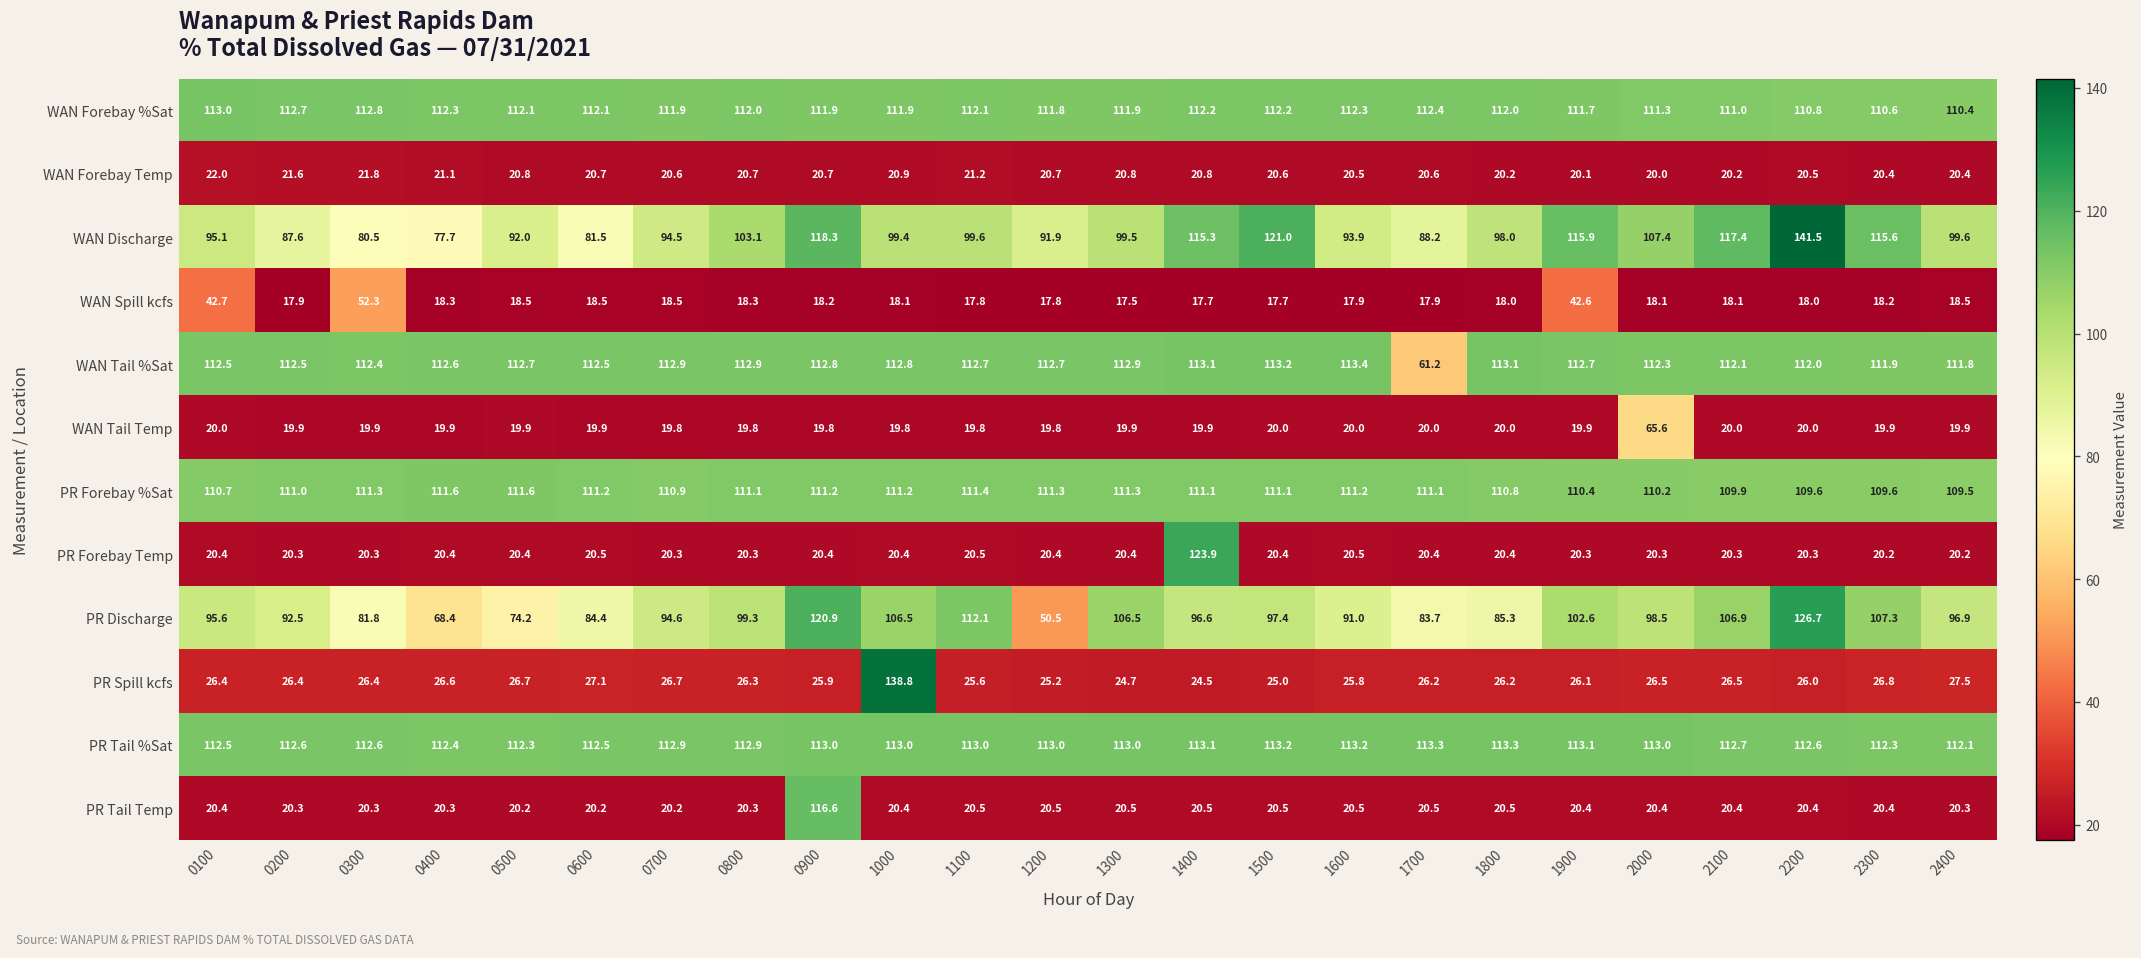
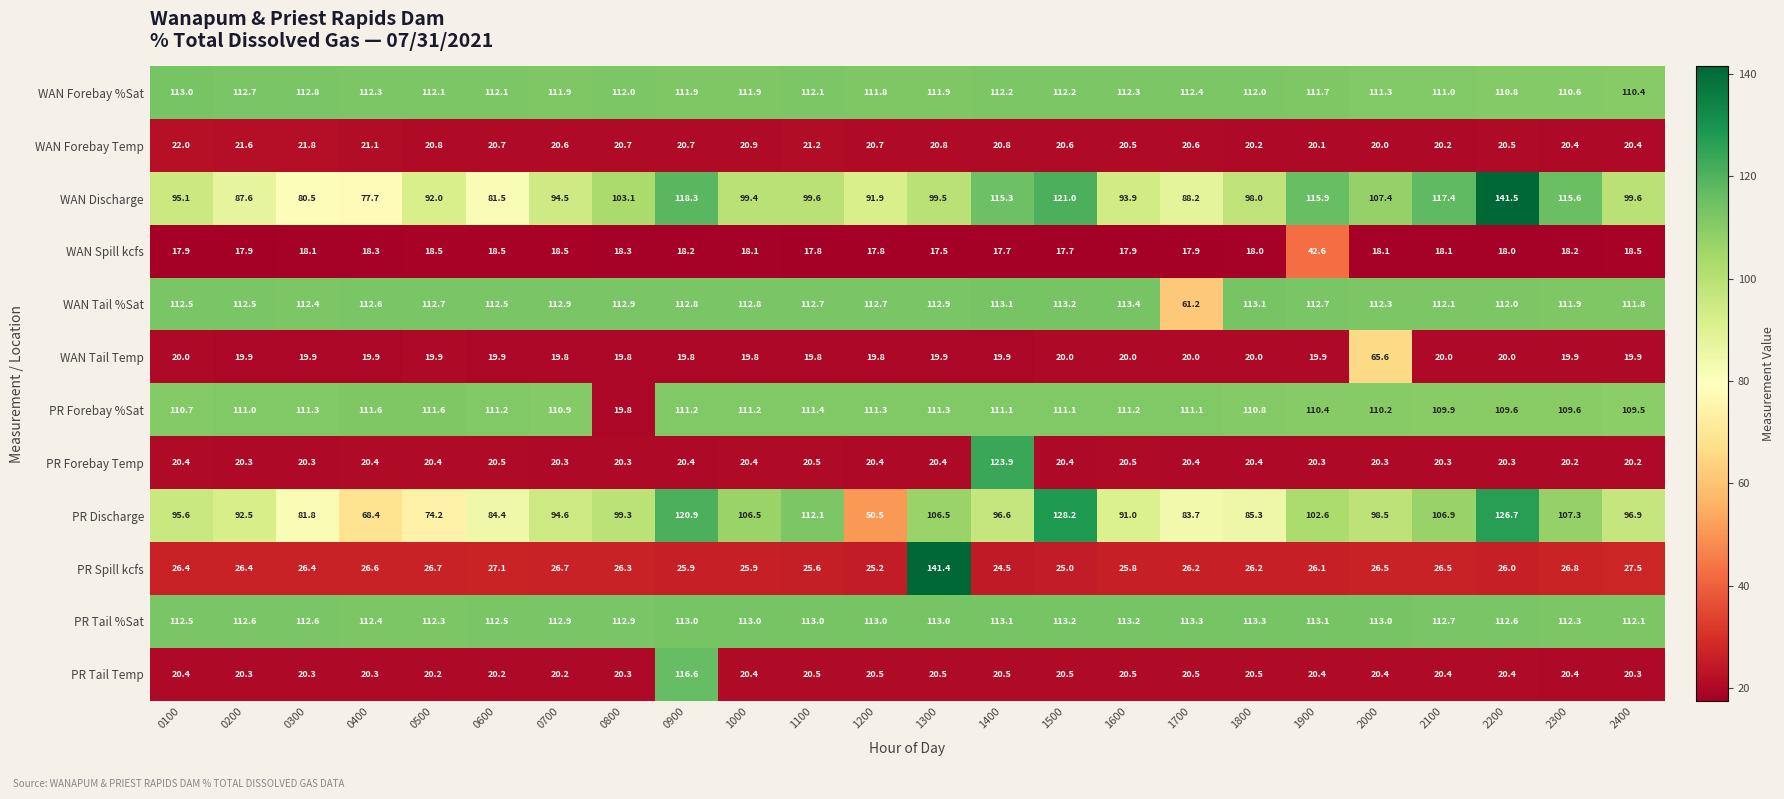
WAN Spill kcfs, 0100: 42.7 -> 17.9
WAN Spill kcfs, 0300: 52.3 -> 18.1
PR Forebay %Sat, 0800: 111.1 -> 19.8
PR Discharge, 1500: 97.4 -> 128.2
PR Spill kcfs, 1000: 138.8 -> 25.9
PR Spill kcfs, 1300: 24.7 -> 141.4
